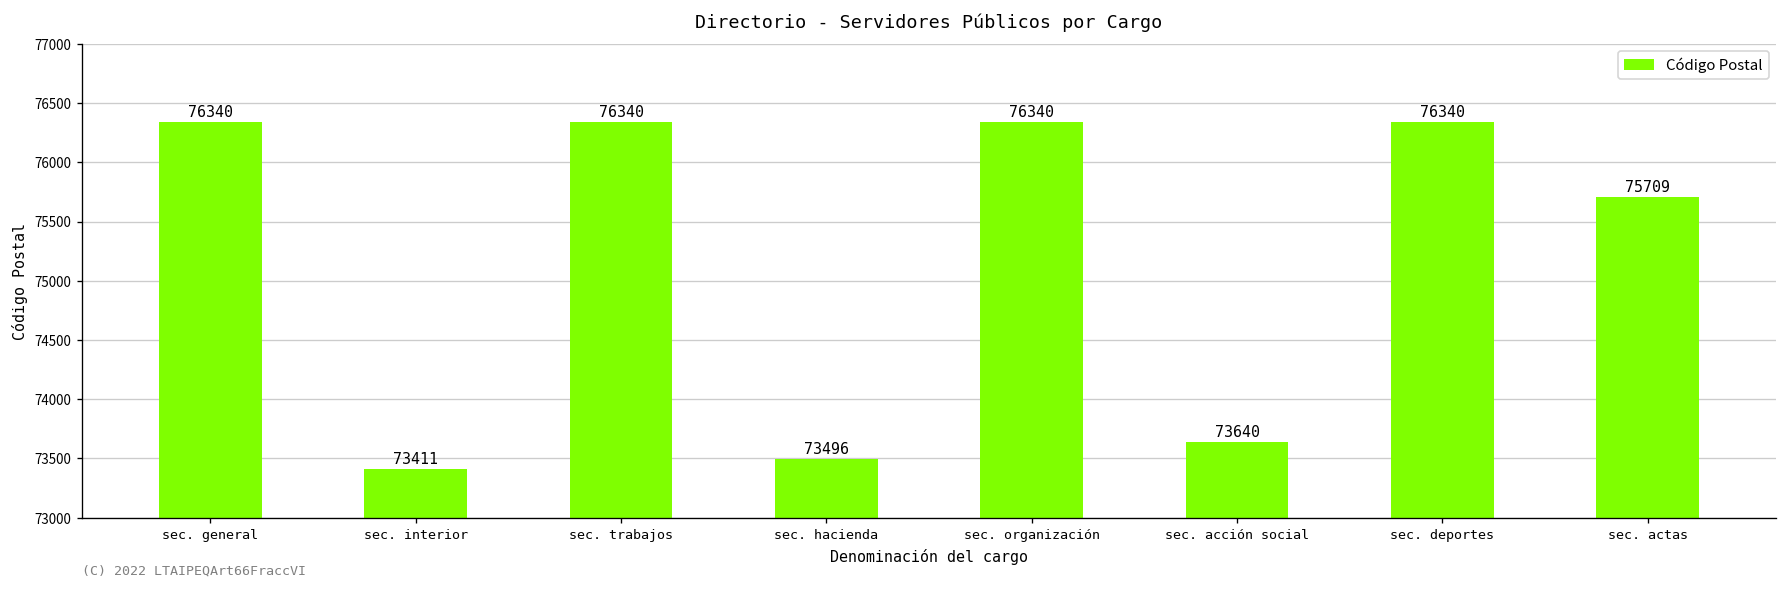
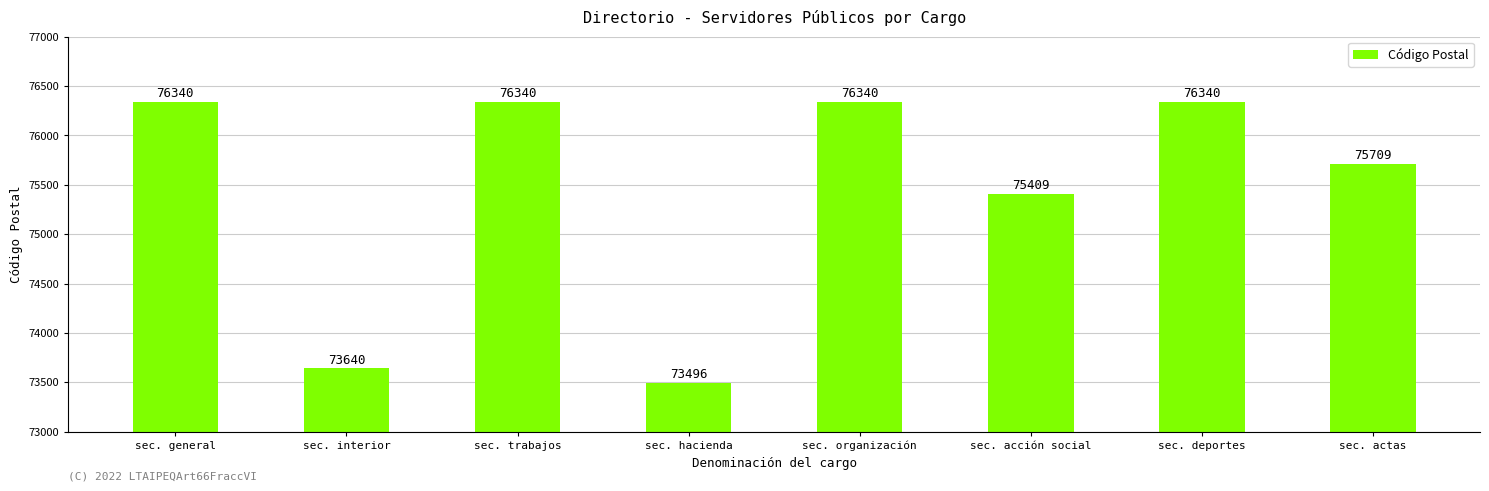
sec. interior: 73411 -> 73640
sec. acción social: 73640 -> 75409
